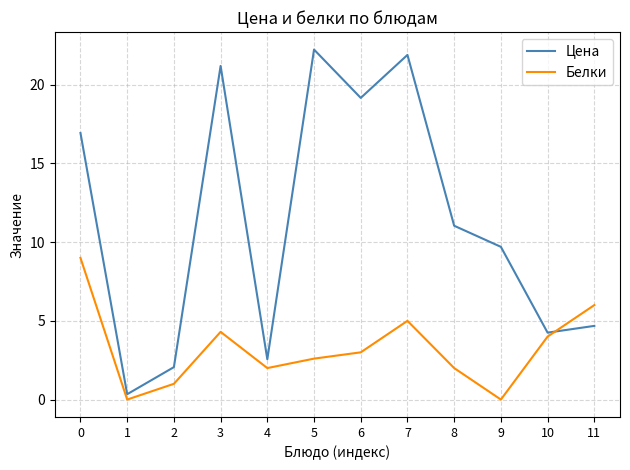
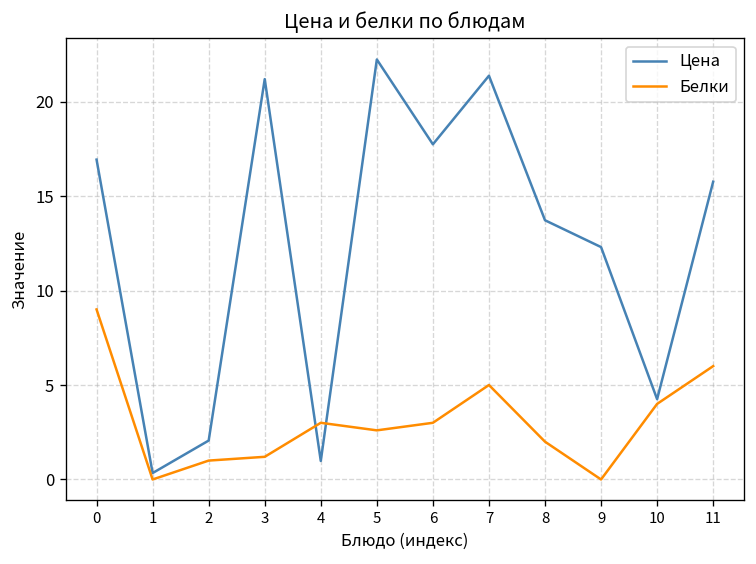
Белки, 3: 4.3 -> 1.2
Цена, 4: 2.6 -> 1.0
Белки, 4: 2 -> 3
Цена, 6: 19.2 -> 17.7
Цена, 7: 21.9 -> 21.4
Цена, 8: 11.0 -> 13.7
Цена, 9: 9.7 -> 12.3
Цена, 11: 4.7 -> 15.8
